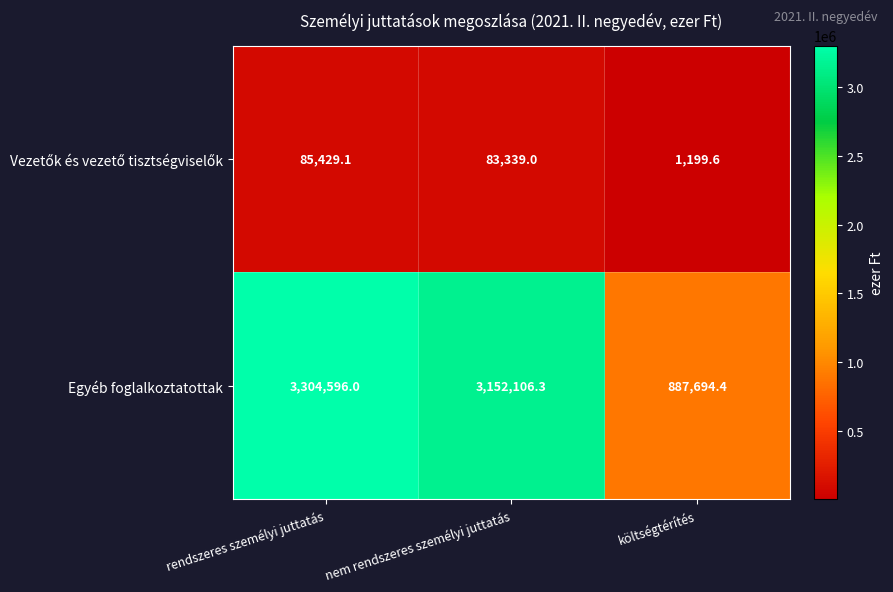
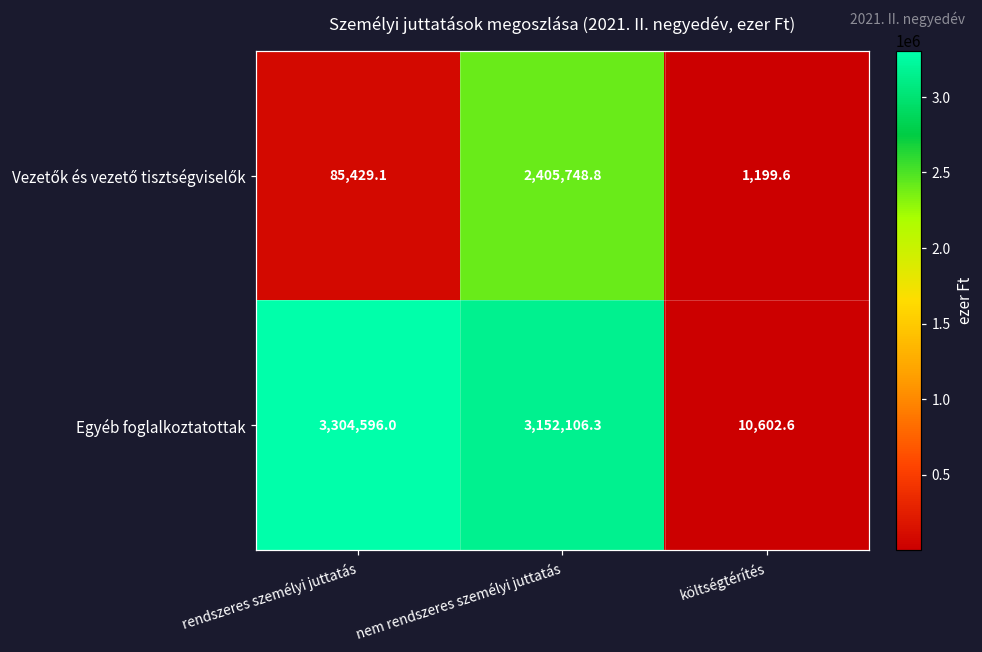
Vezetők és vezető tisztségviselők, nem rendszeres személyi juttatás: 83,339.0 -> 2,405,748.8
Egyéb foglalkoztatottak, költségtérítés: 887,694.4 -> 10,602.6
